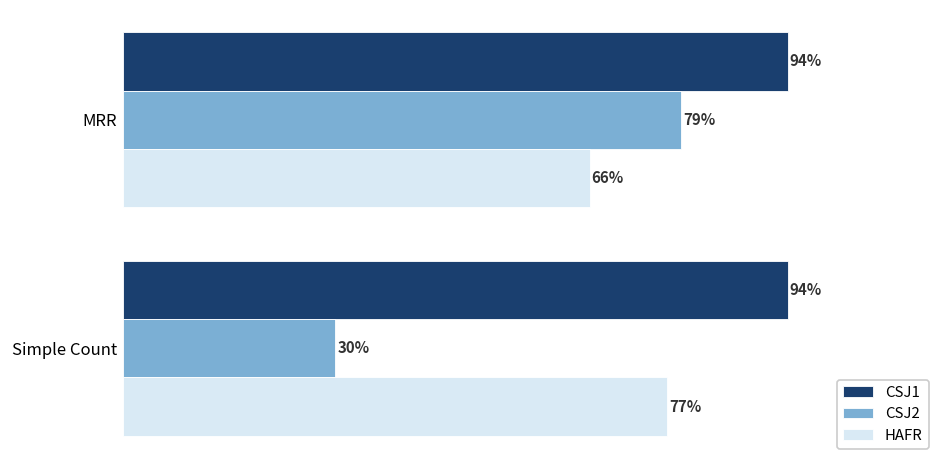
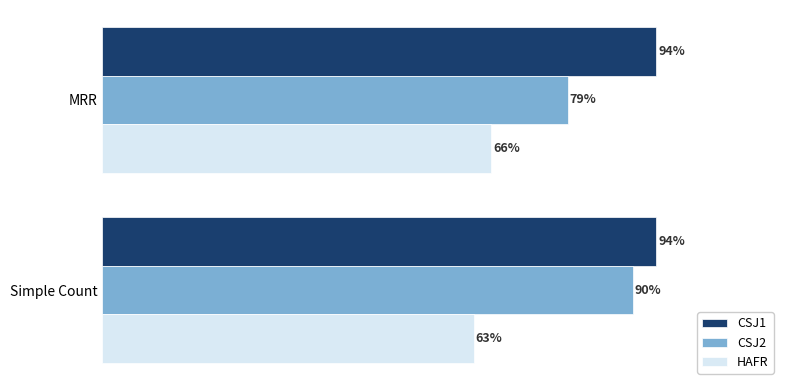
CSJ2, Simple Count: 30% -> 90%
HAFR, Simple Count: 77% -> 63%
